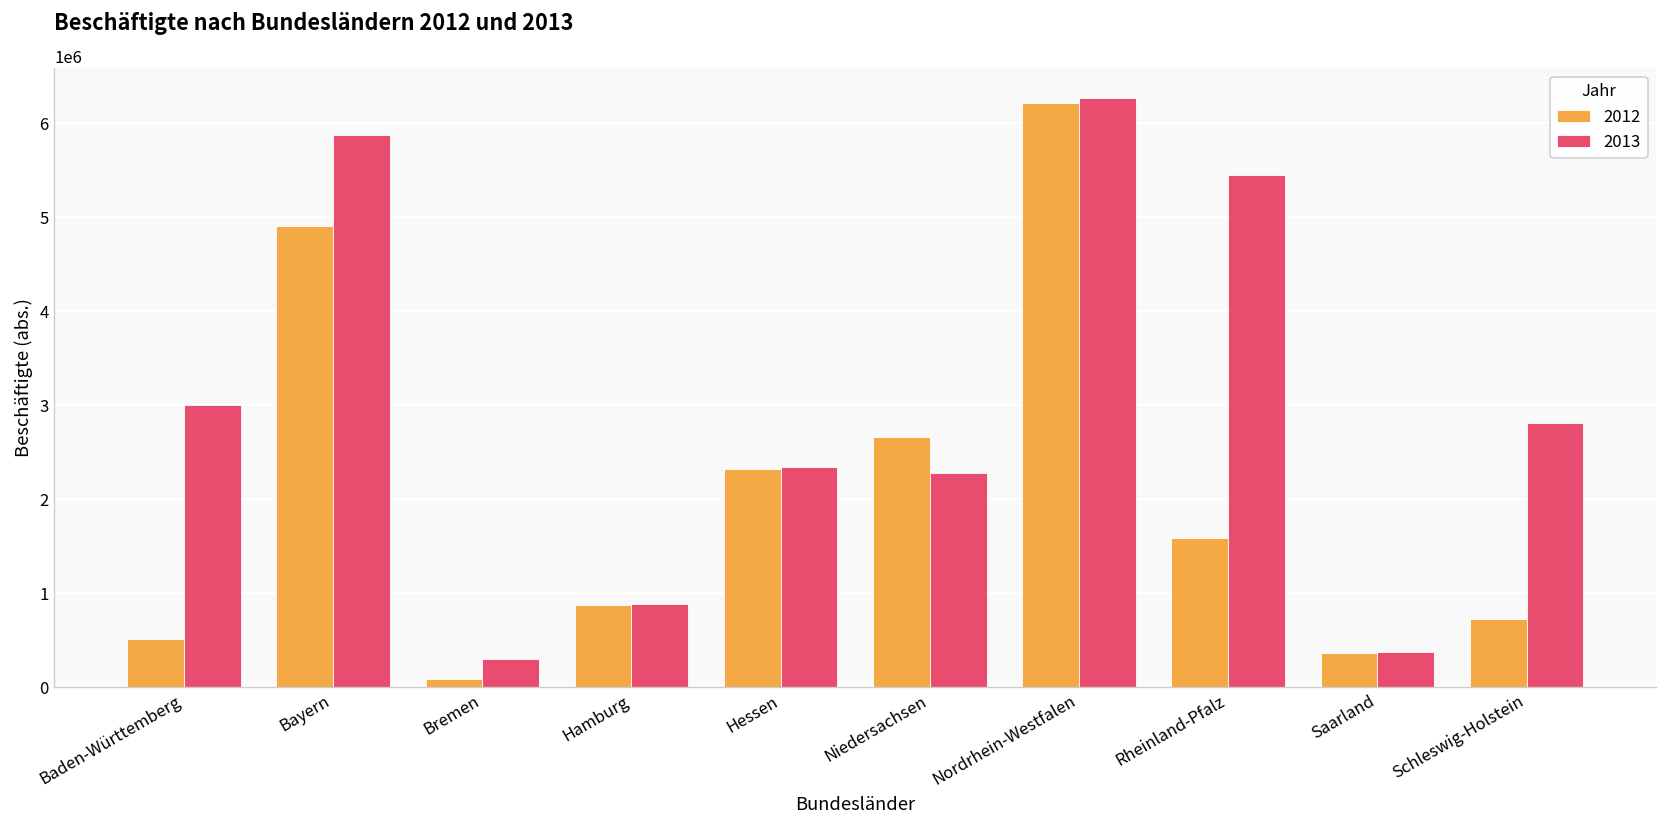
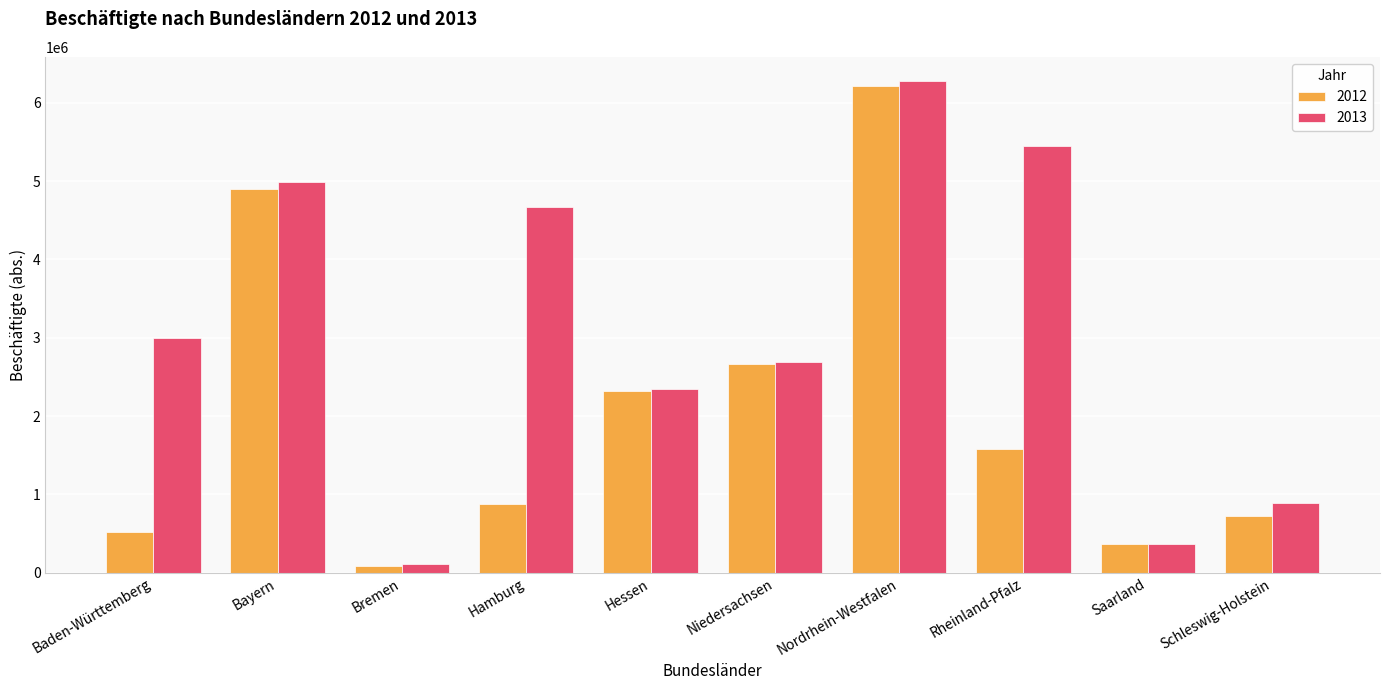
2013, Bayern: 5900000 -> 5000000
2013, Bremen: 300000 -> 100000
2013, Hamburg: 900000 -> 4700000
2013, Niedersachsen: 2300000 -> 2700000
2013, Schleswig-Holstein: 2800000 -> 900000
